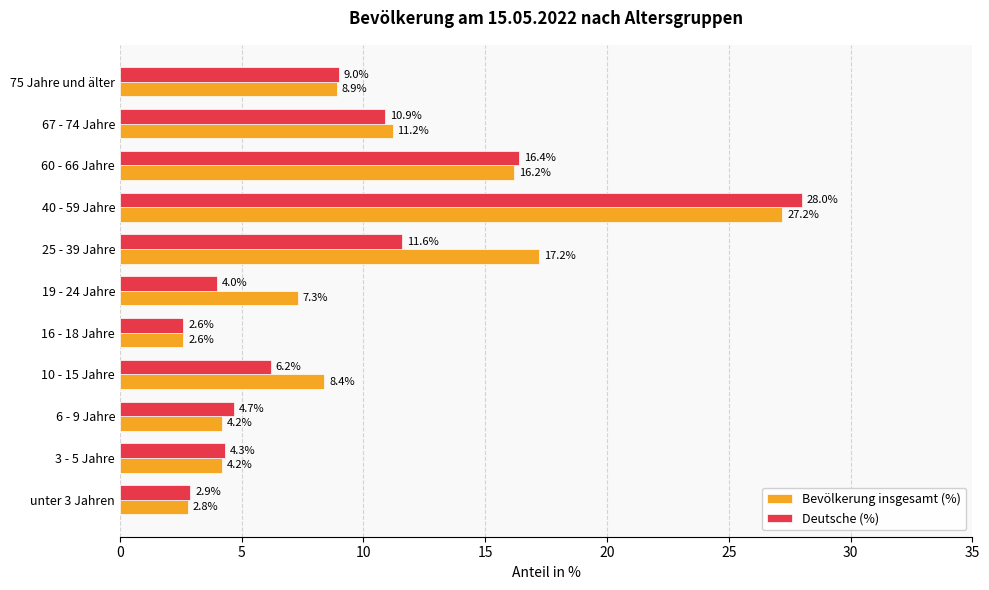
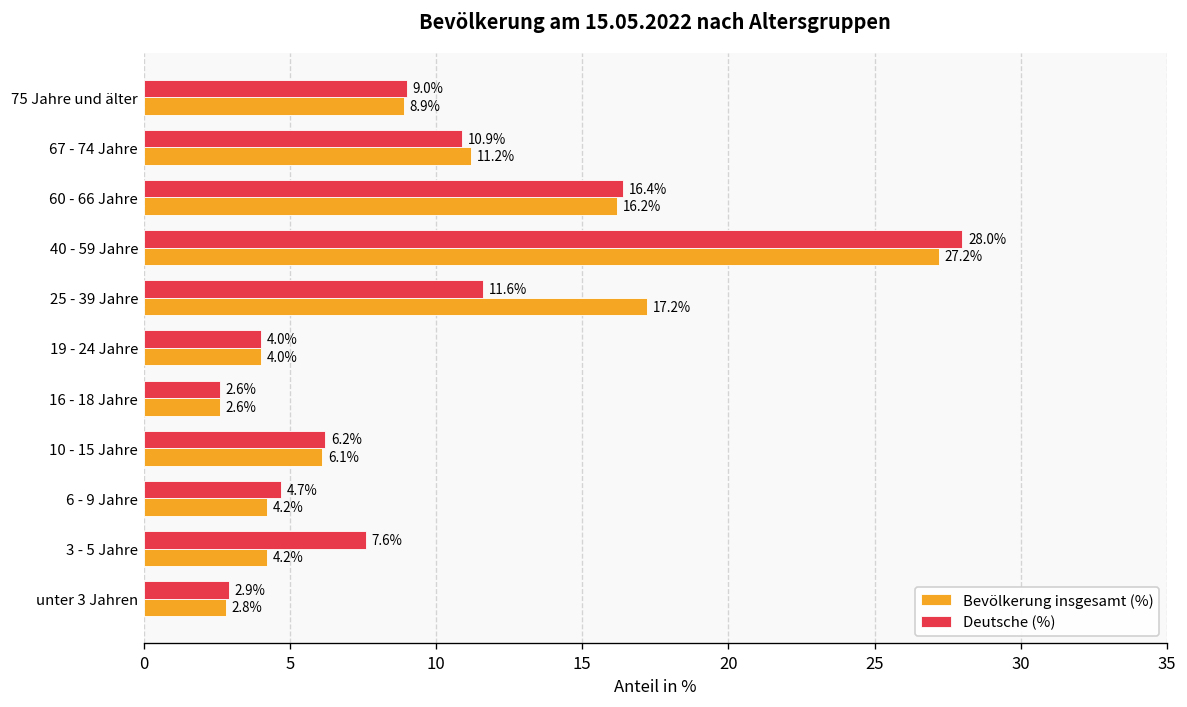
Bevölkerung insgesamt (%), 19 - 24 Jahre: 7.3% -> 4.0%
Bevölkerung insgesamt (%), 10 - 15 Jahre: 8.4% -> 6.1%
Deutsche (%), 3 - 5 Jahre: 4.3% -> 7.6%
